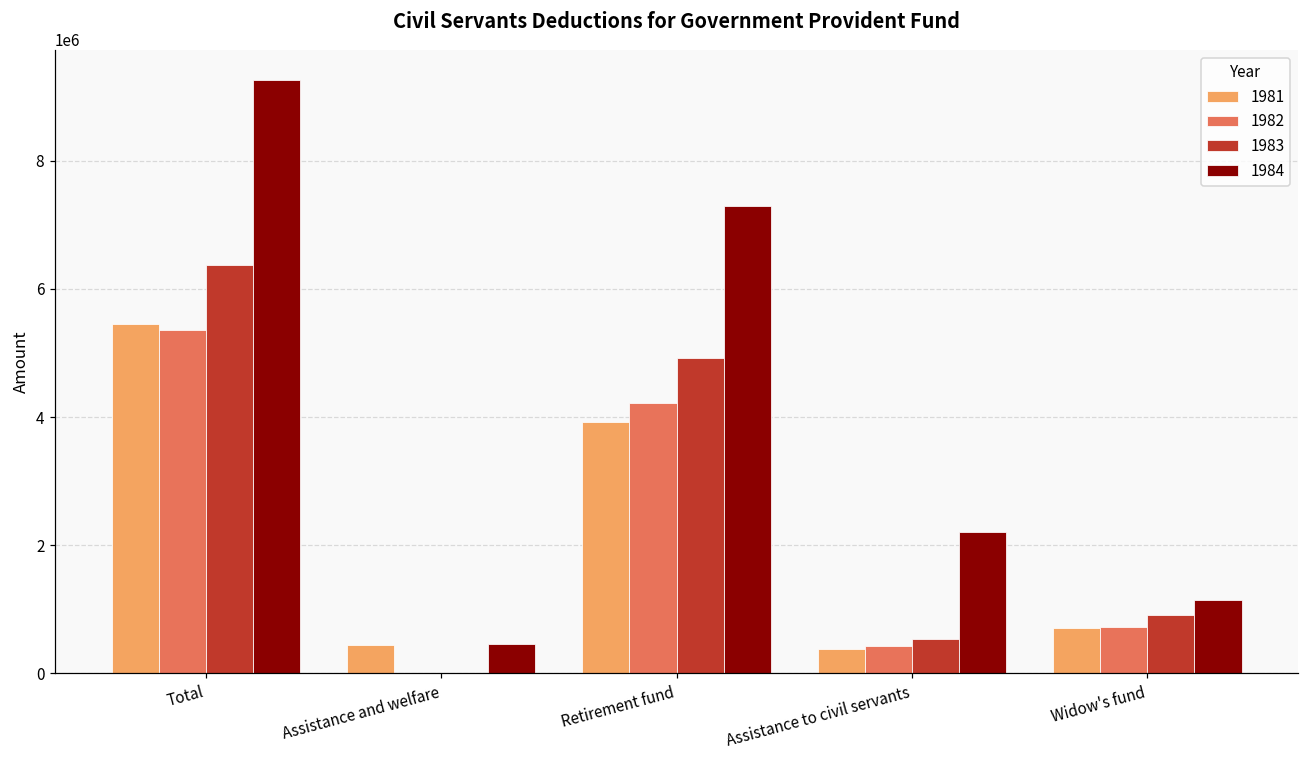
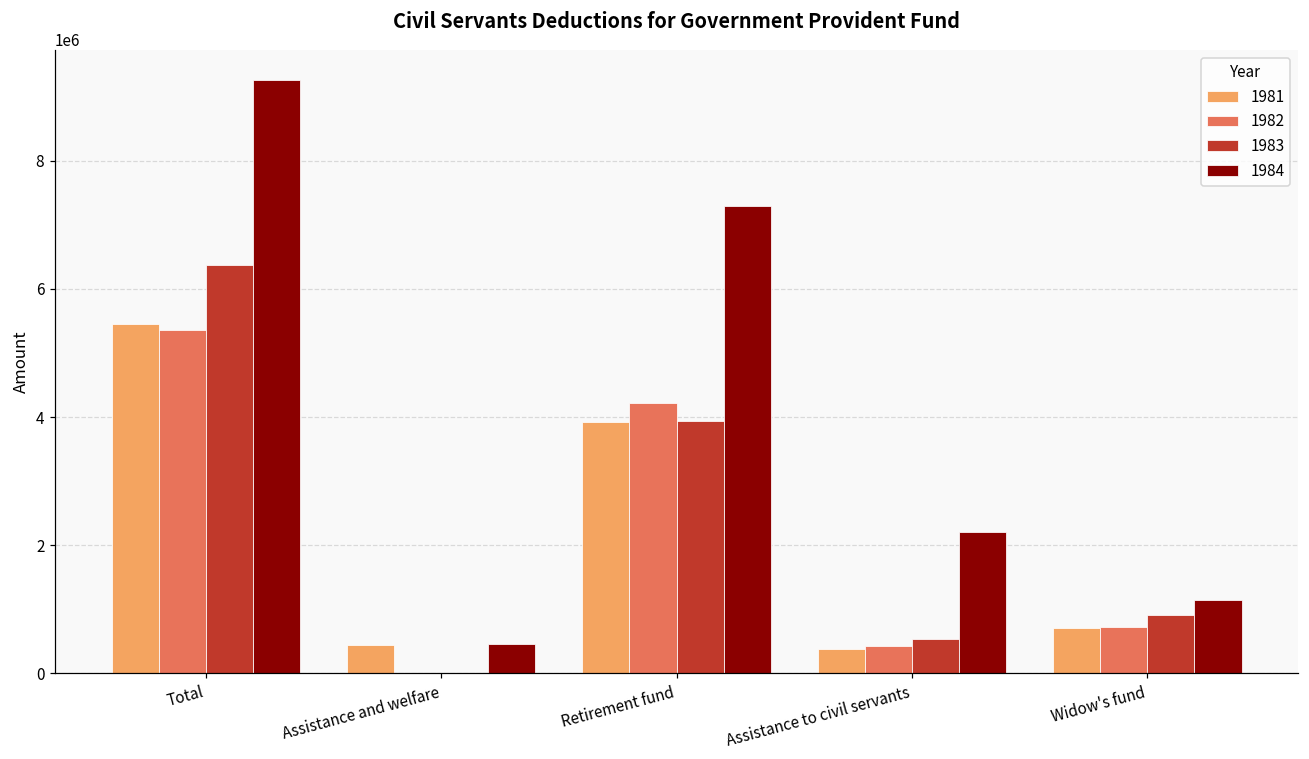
1983, Retirement fund: 4900000 -> 3900000
